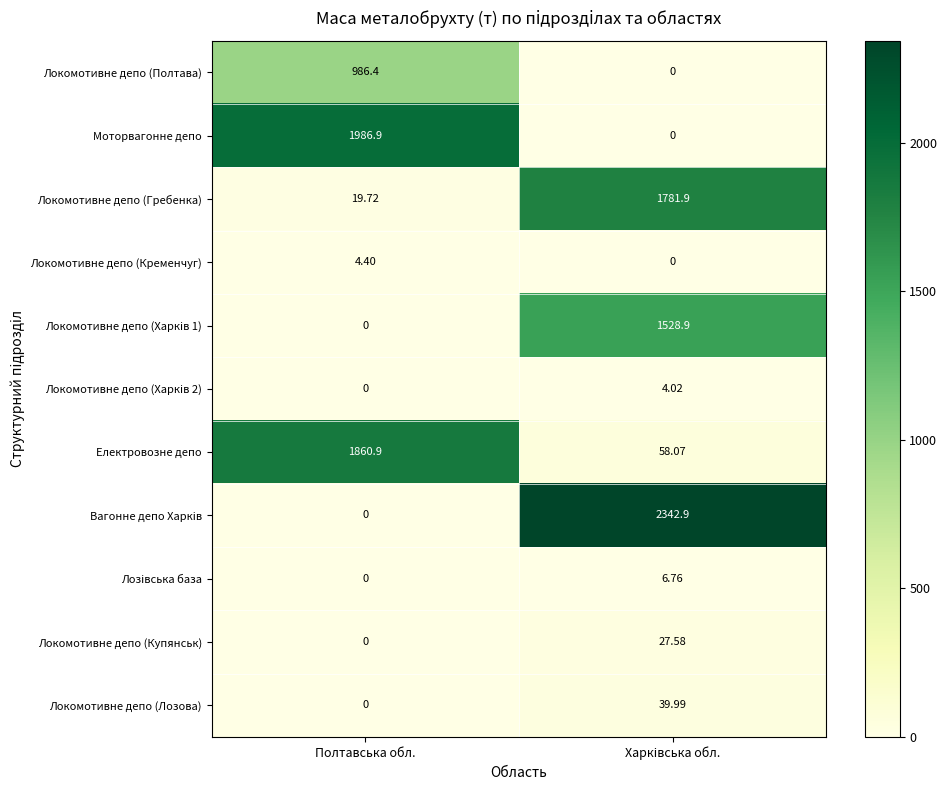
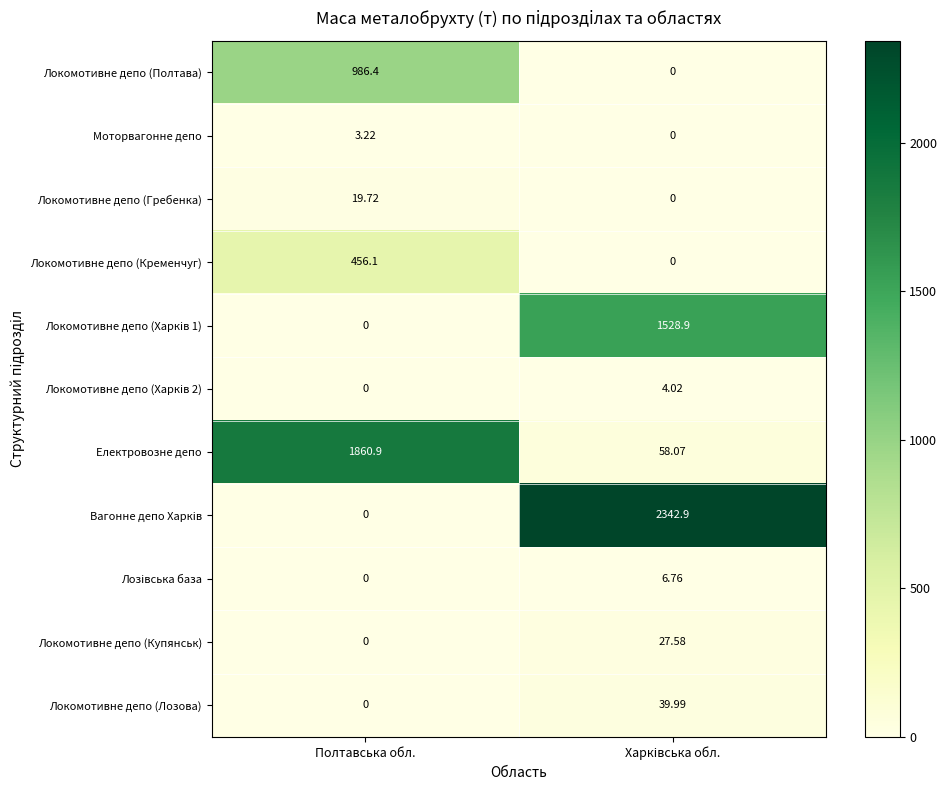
Моторвагонне депо, Полтавська обл.: 1986.9 -> 3.22
Локомотивне депо (Гребенка), Харківська обл.: 1781.9 -> 0
Локомотивне депо (Кременчуг), Полтавська обл.: 4.40 -> 456.1
